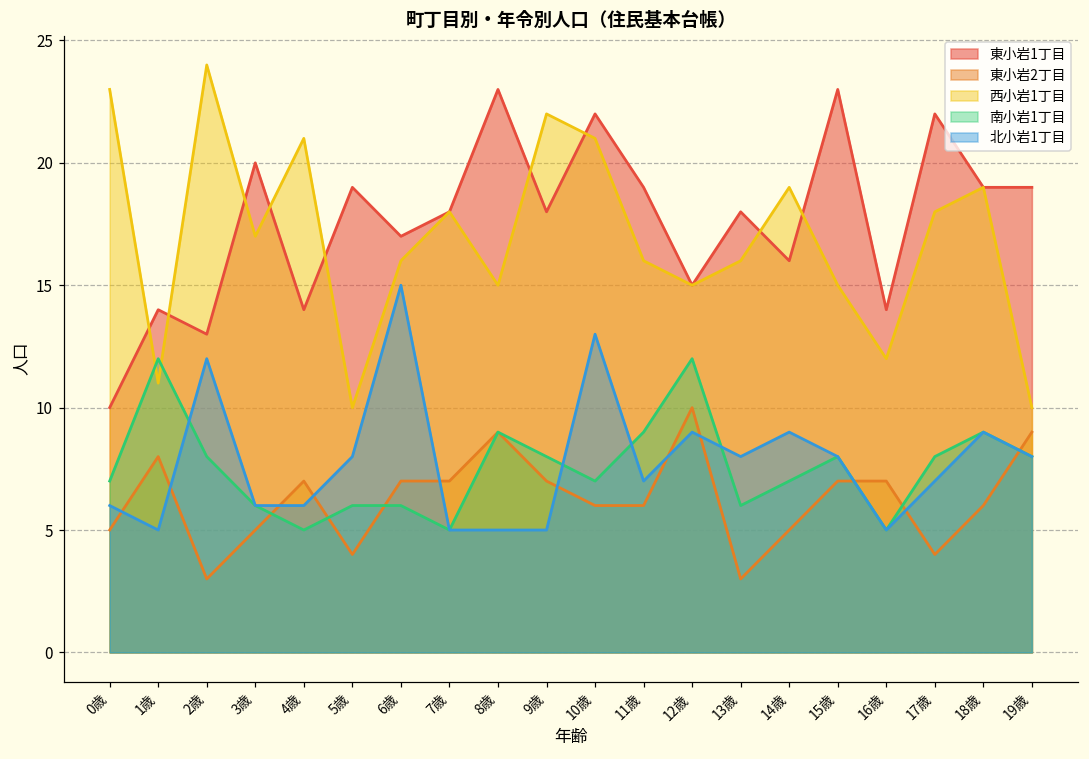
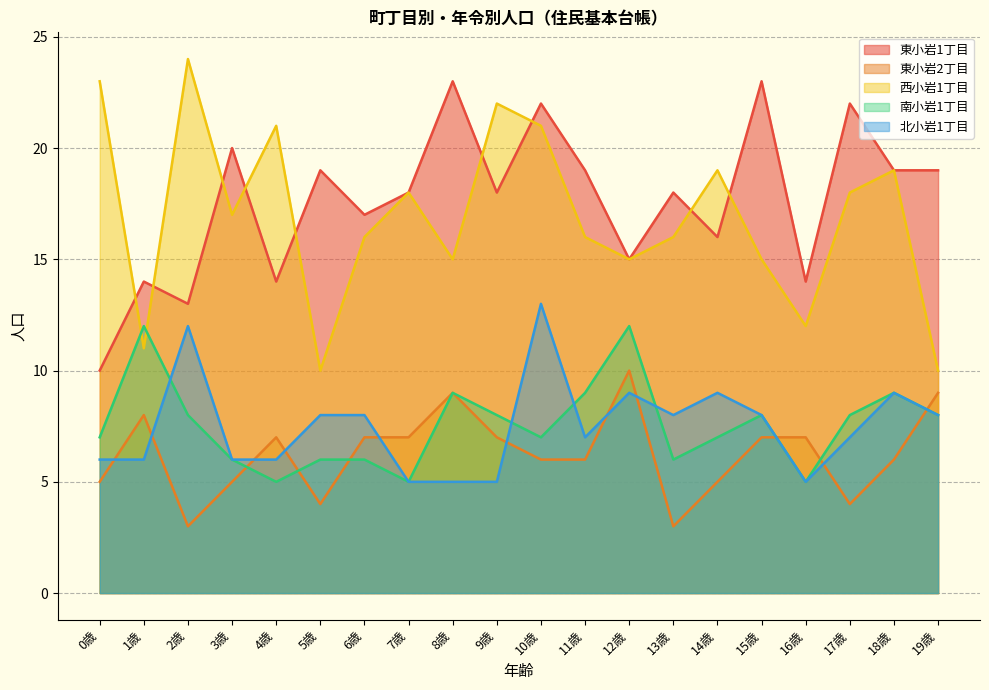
北小岩1丁目, 1歳: 5 -> 6
北小岩1丁目, 6歳: 15 -> 8
